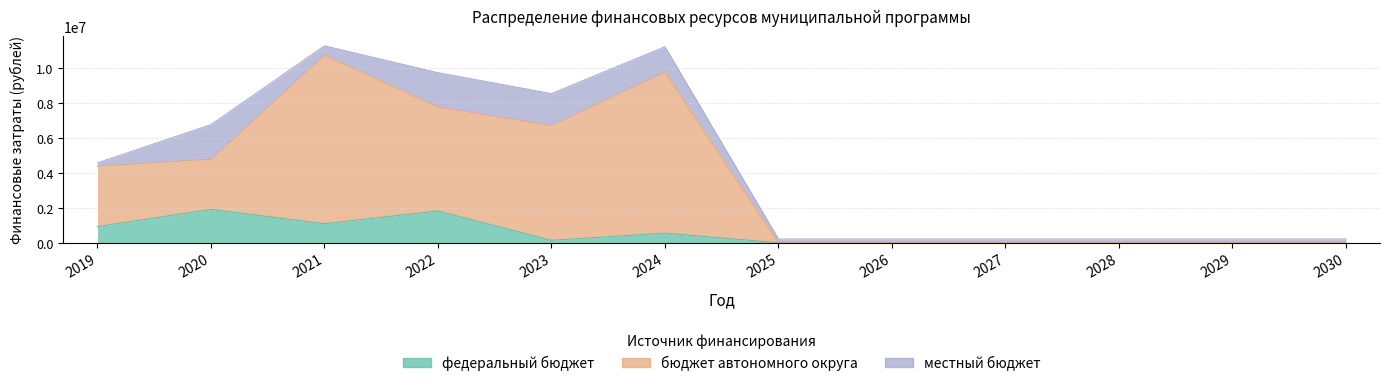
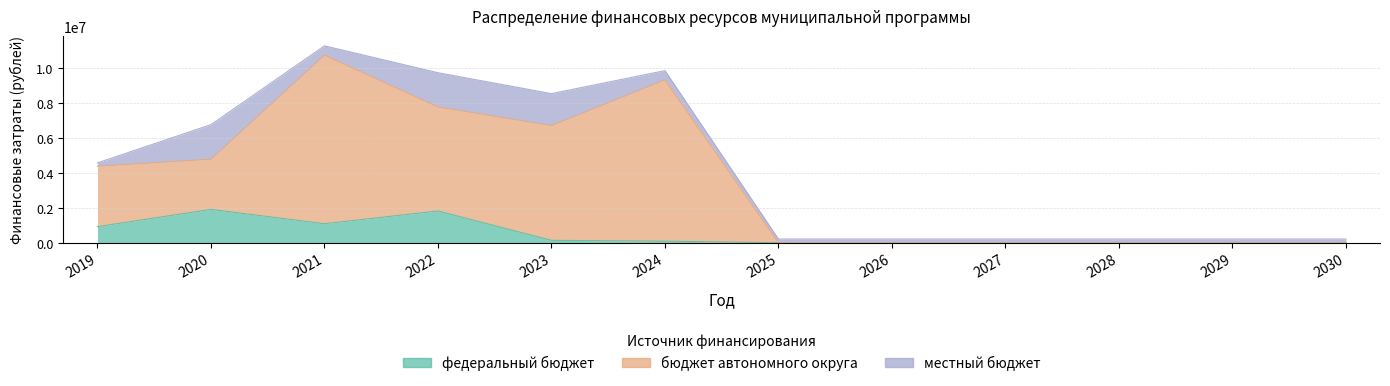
федеральный бюджет, 2024: 600000 -> 100000
местный бюджет, 2024: 1400000 -> 500000
